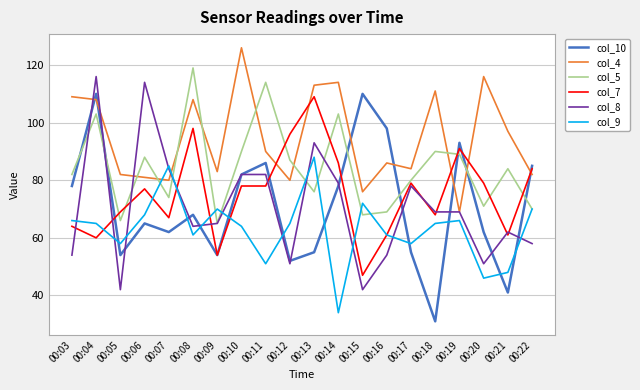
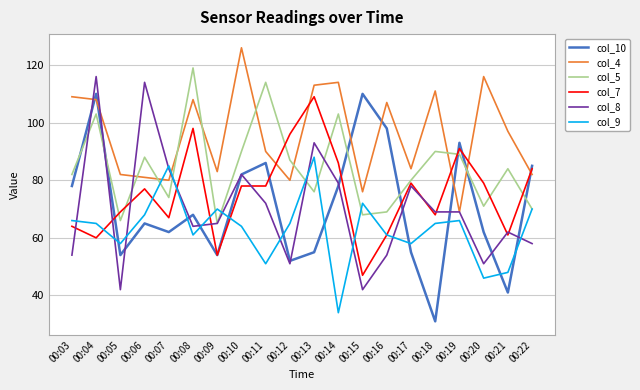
col_8, 00:11: 82 -> 72
col_4, 00:16: 86 -> 107
